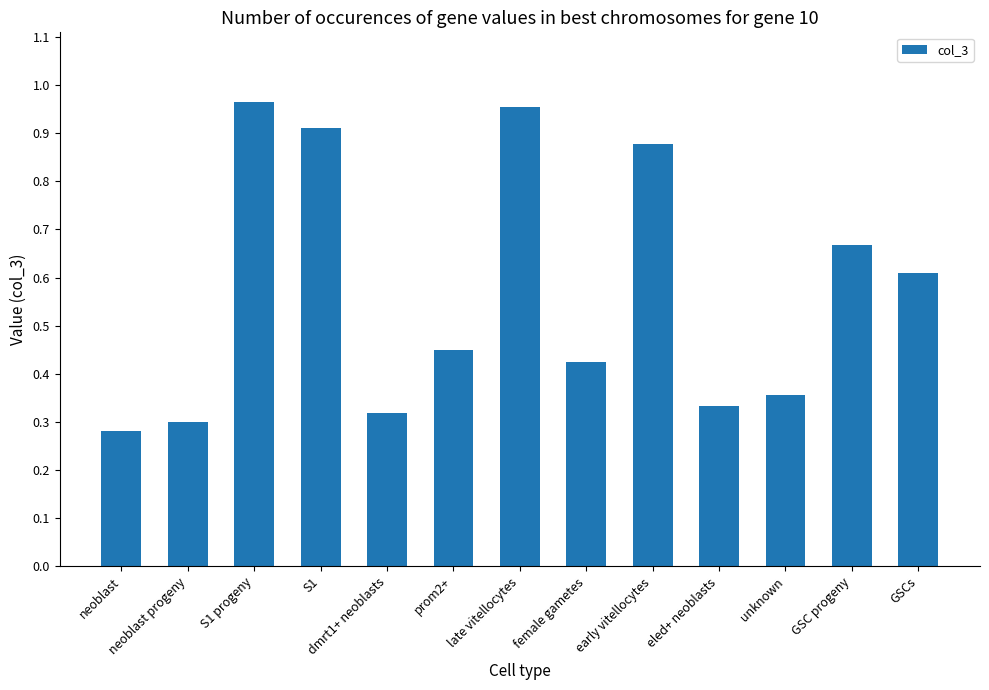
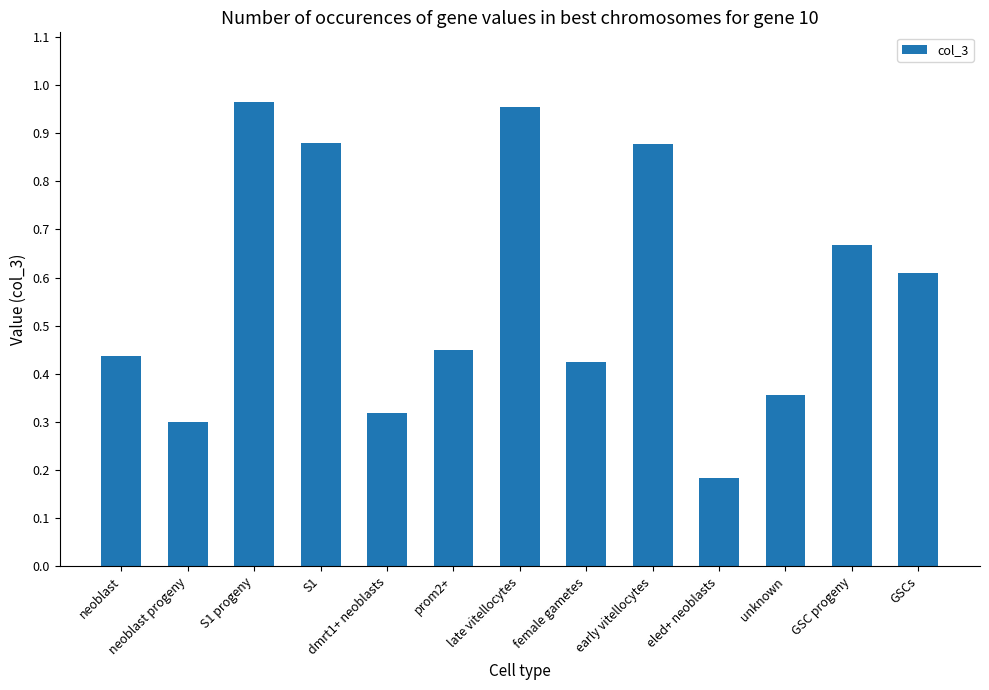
neoblast: 0.28 -> 0.44
S1: 0.91 -> 0.88
eled+ neoblasts: 0.33 -> 0.18
